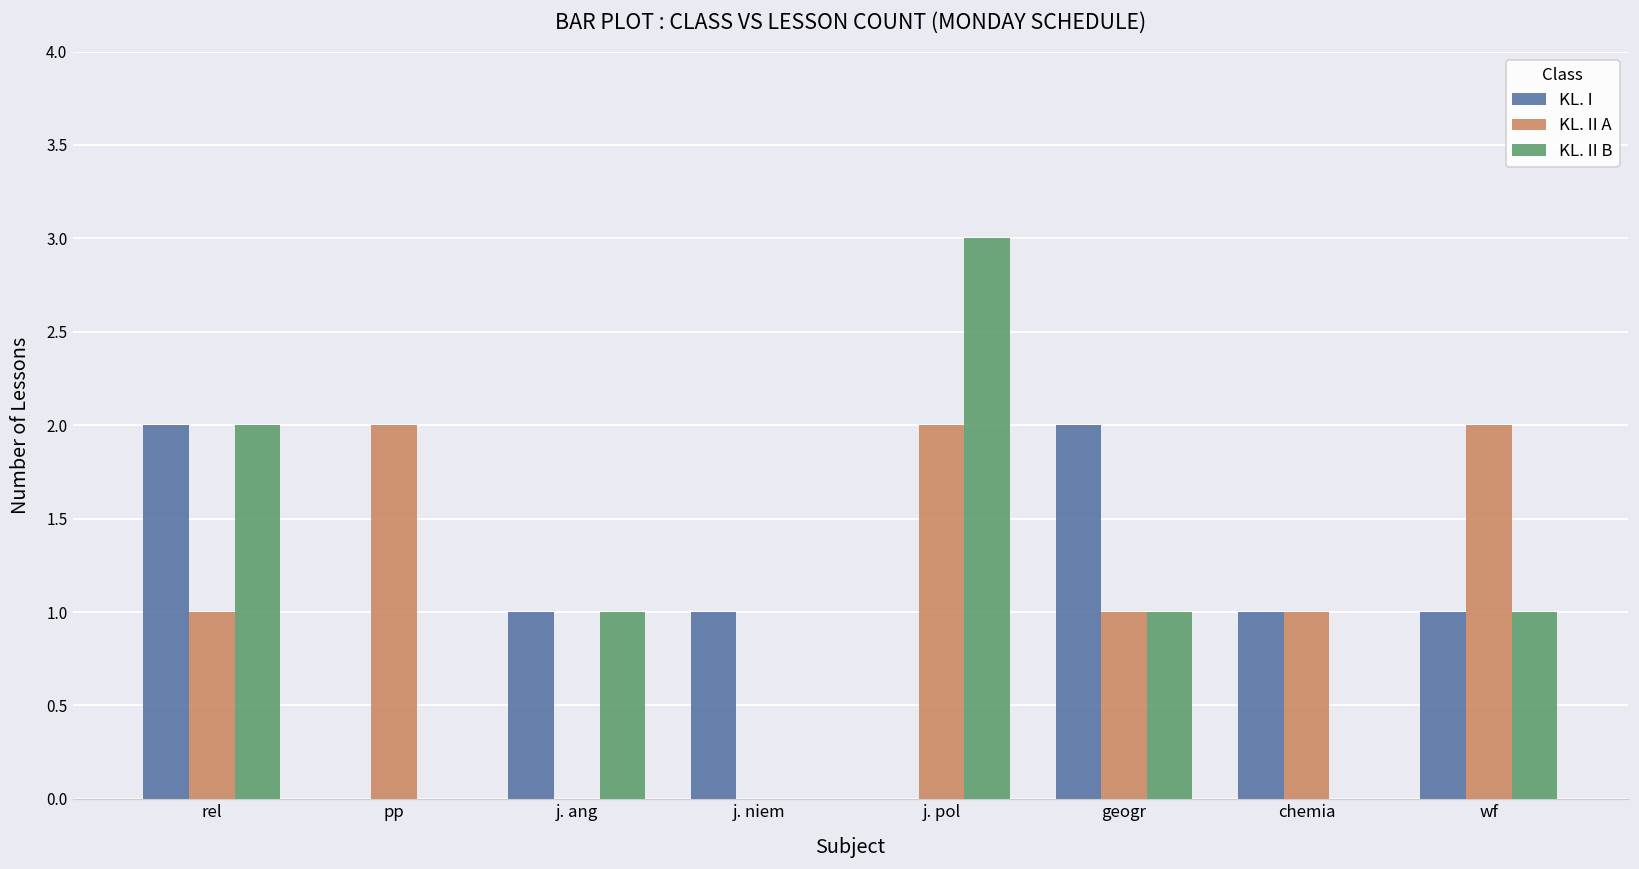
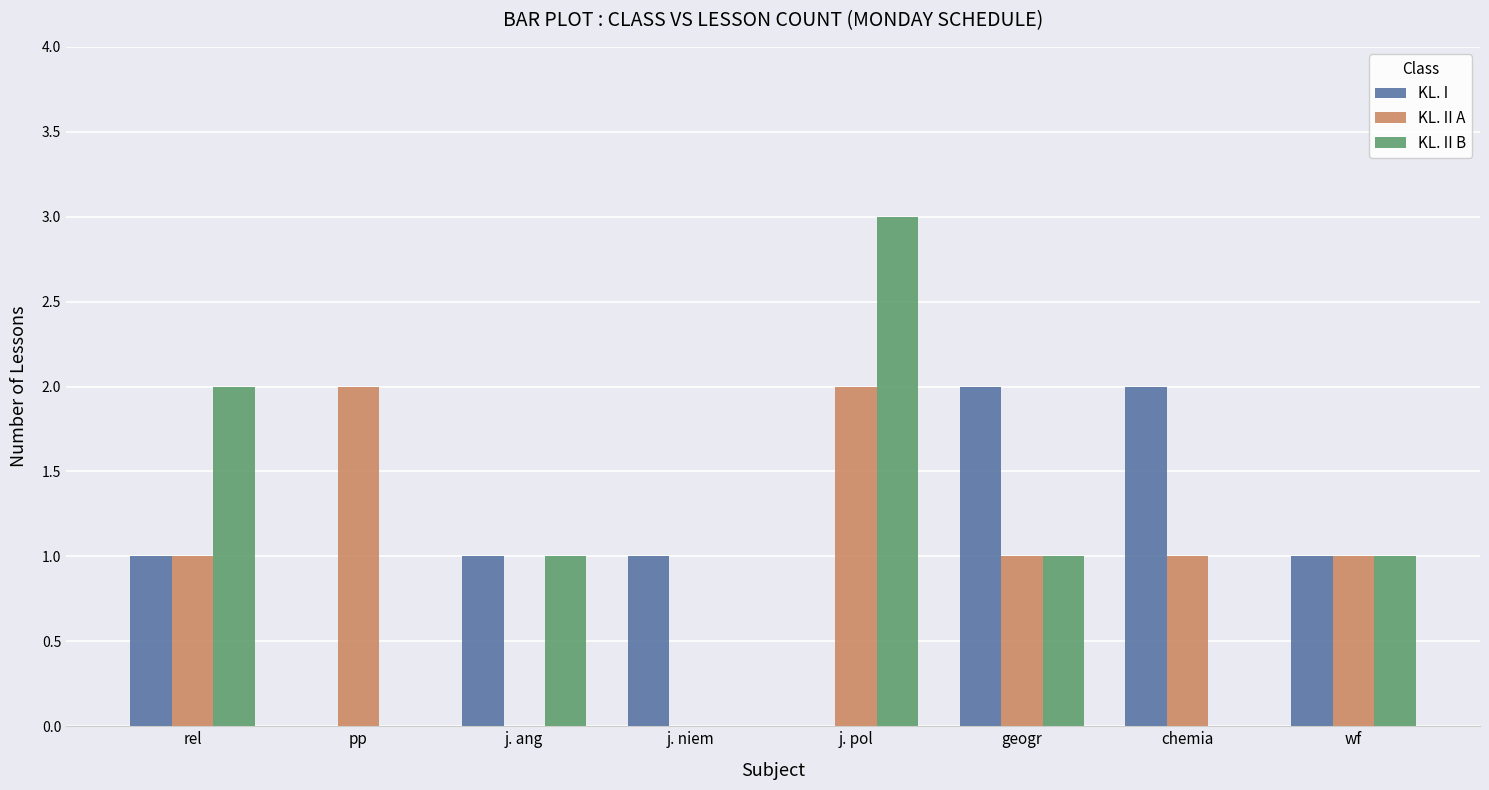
KL. I, rel: 2 -> 1
KL. I, chemia: 1 -> 2
KL. II A, wf: 2 -> 1
